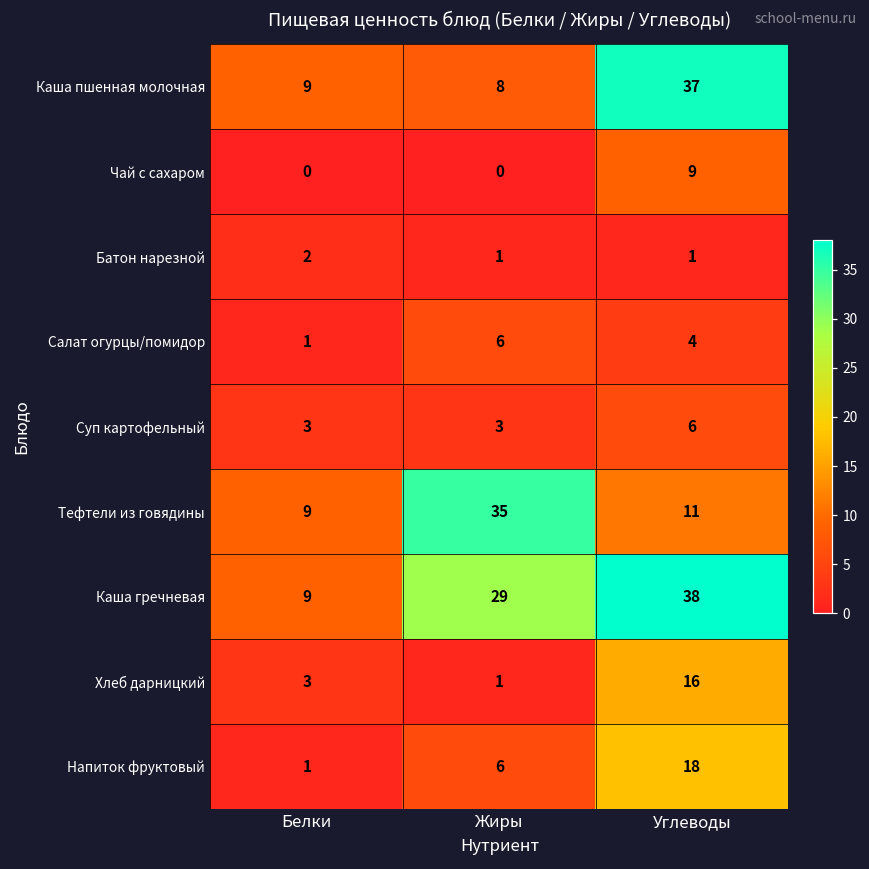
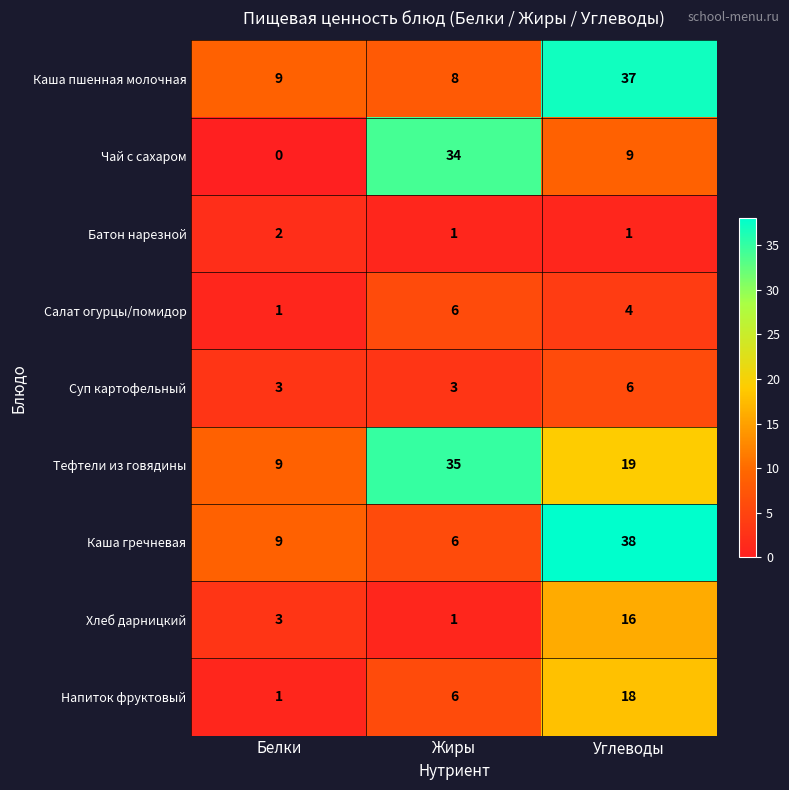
Чай с сахаром, Жиры: 0 -> 34
Тефтели из говядины, Углеводы: 11 -> 19
Каша гречневая, Жиры: 29 -> 6
